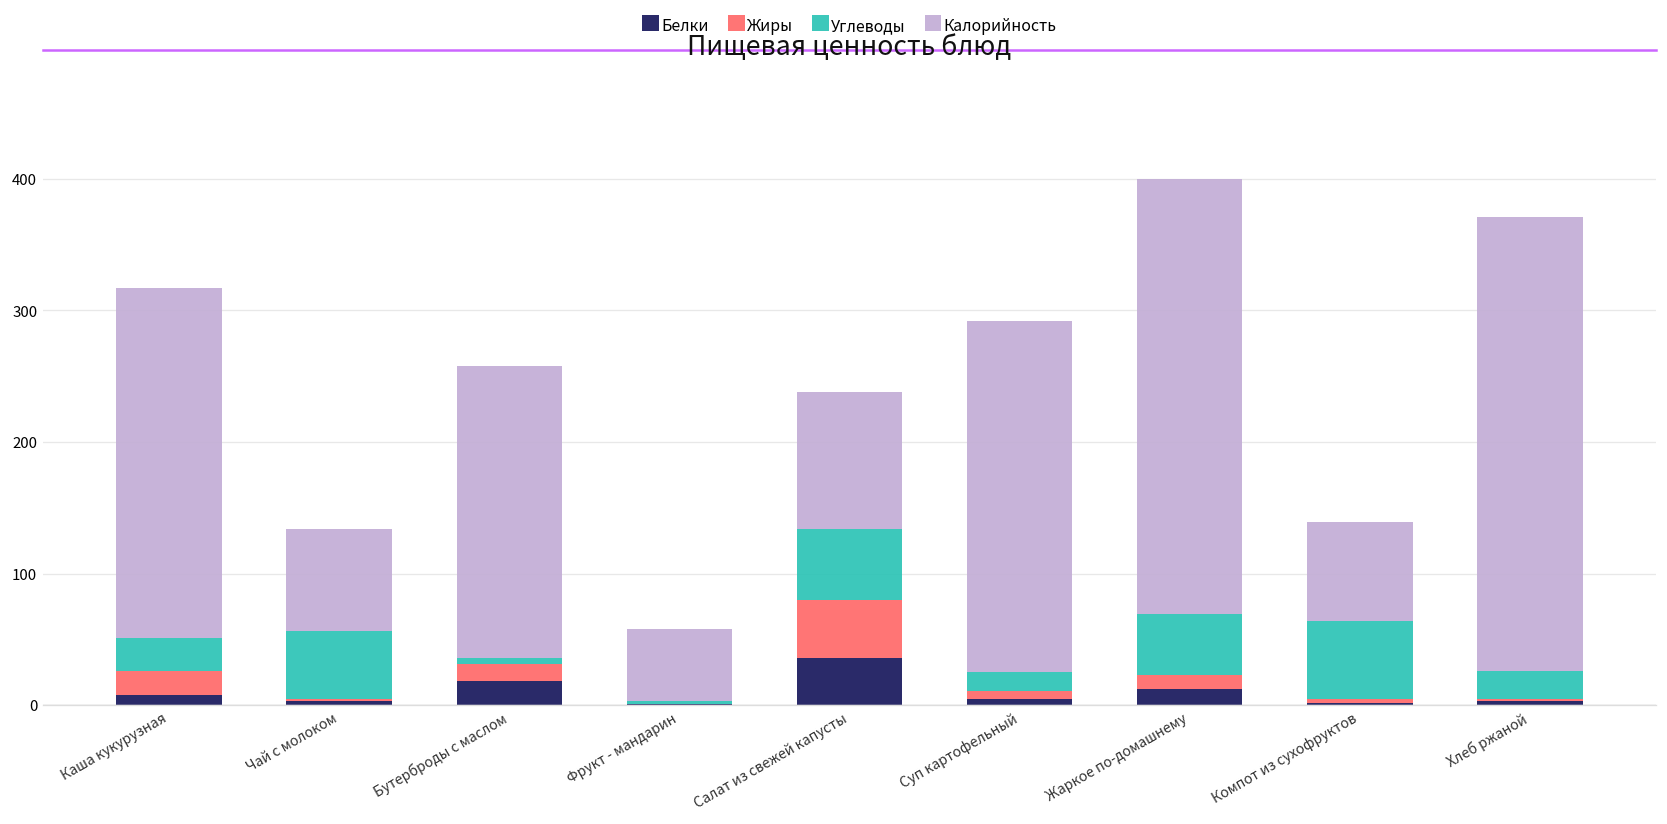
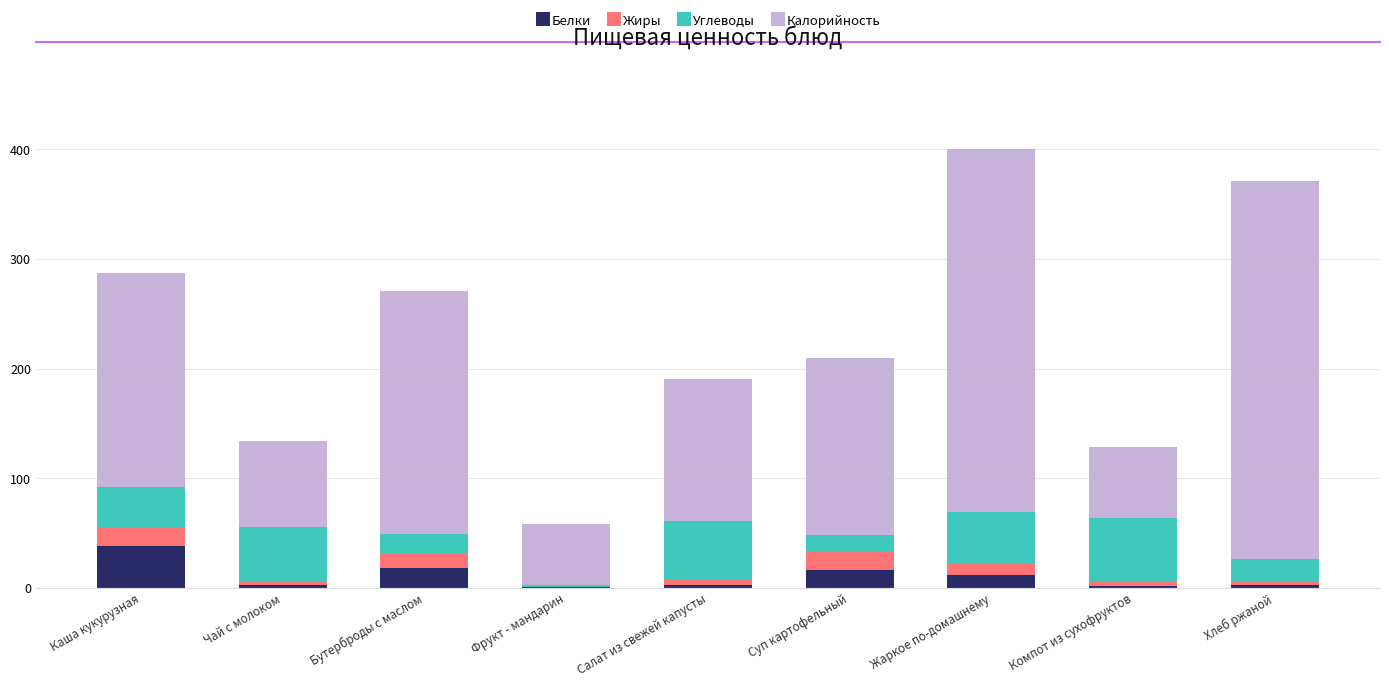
Белки, Каша кукурузная: 8 -> 38
Углеводы, Каша кукурузная: 25 -> 36
Калорийность, Каша кукурузная: 266 -> 195
Углеводы, Бутерброды с маслом: 5 -> 18
Белки, Салат из свежей капусты: 36 -> 3
Жиры, Салат из свежей капусты: 44 -> 4
Калорийность, Салат из свежей капусты: 104 -> 130
Белки, Суп картофельный: 5 -> 16
Жиры, Суп картофельный: 6 -> 18
Калорийность, Суп картофельный: 267 -> 162
Калорийность, Компот из сухофруктов: 75 -> 65
